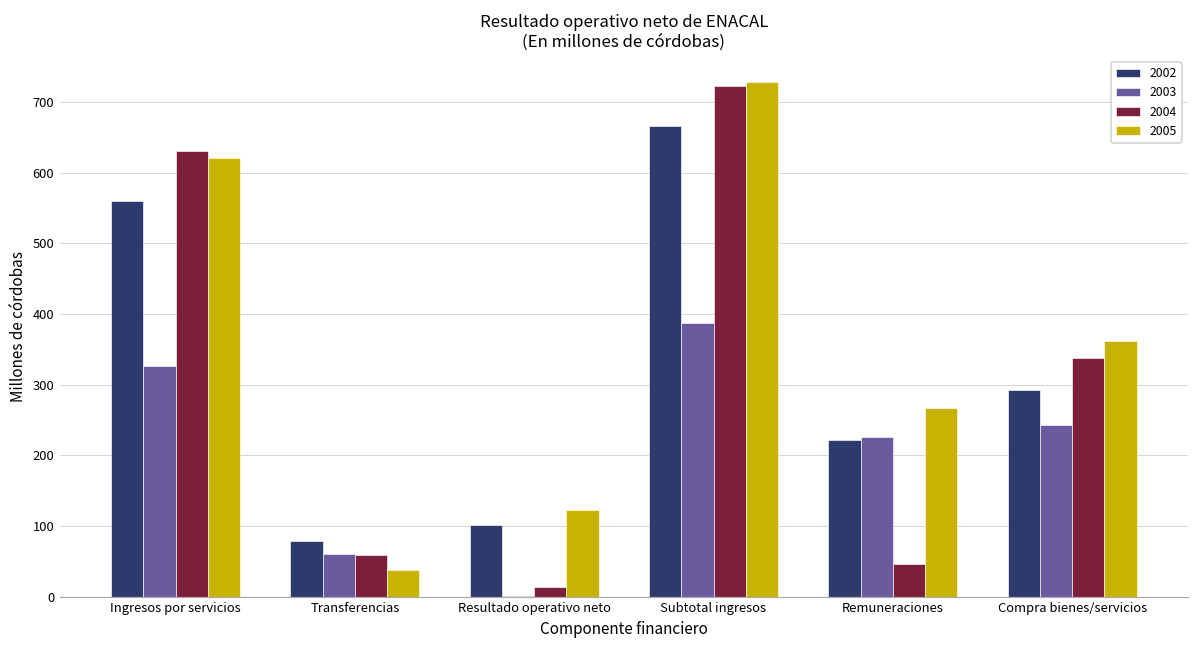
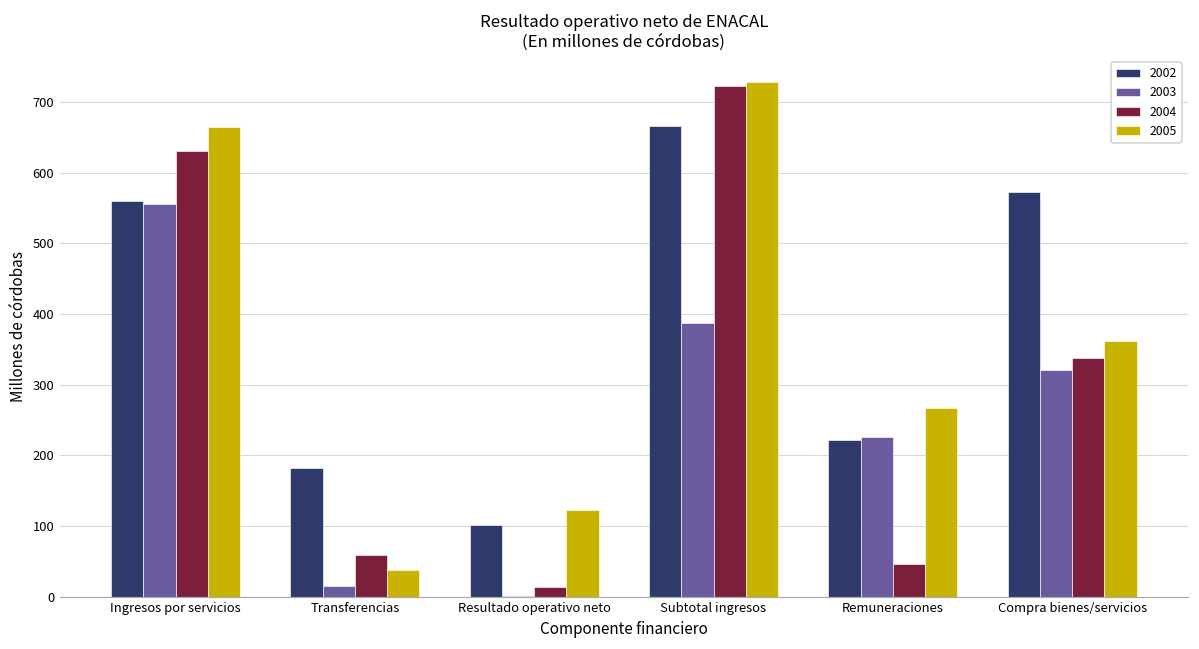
2003, Ingresos por servicios: 330 -> 560
2005, Ingresos por servicios: 620 -> 660
2002, Transferencias: 80 -> 180
2003, Transferencias: 60 -> 20
2002, Compra bienes/servicios: 290 -> 570
2003, Compra bienes/servicios: 240 -> 320
